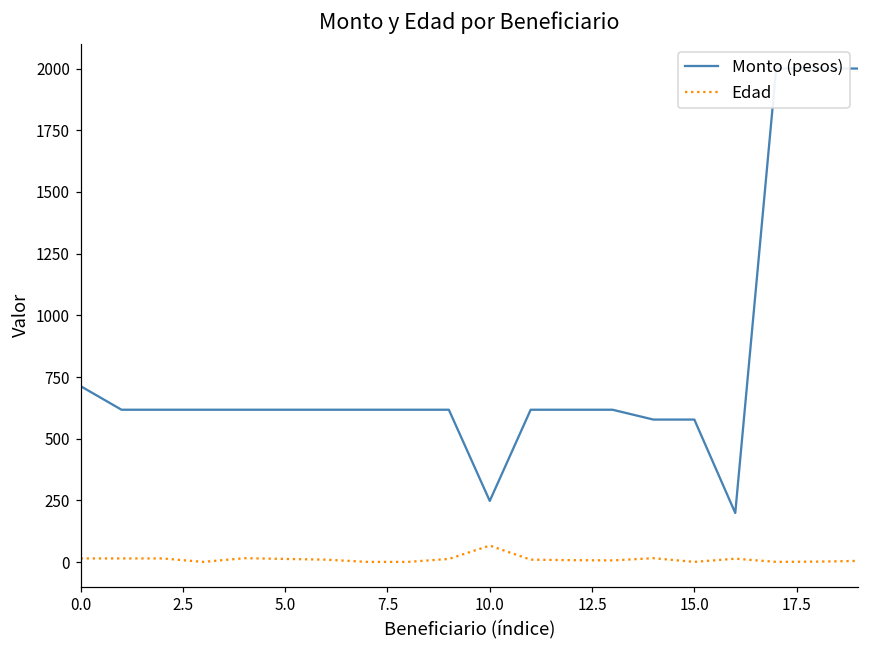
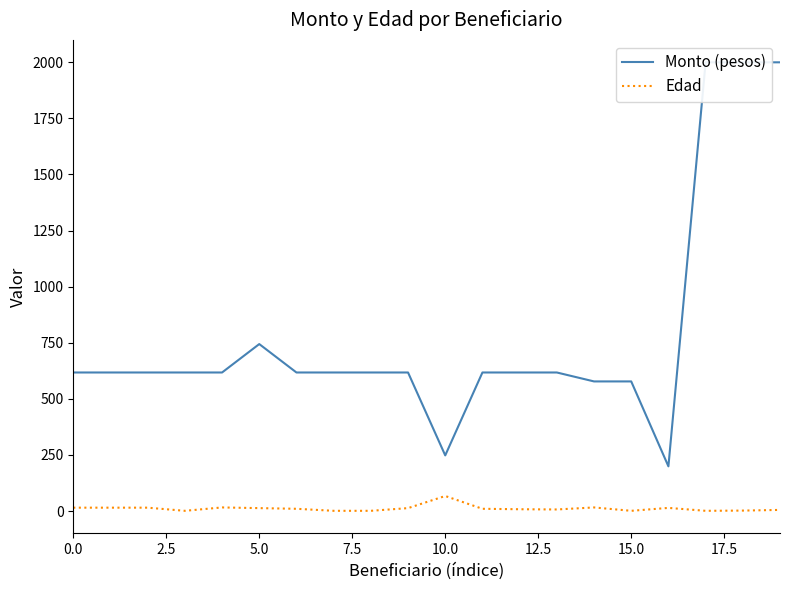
Monto (pesos), 0.0: 710 -> 620
Monto (pesos), 5.0: 620 -> 740
